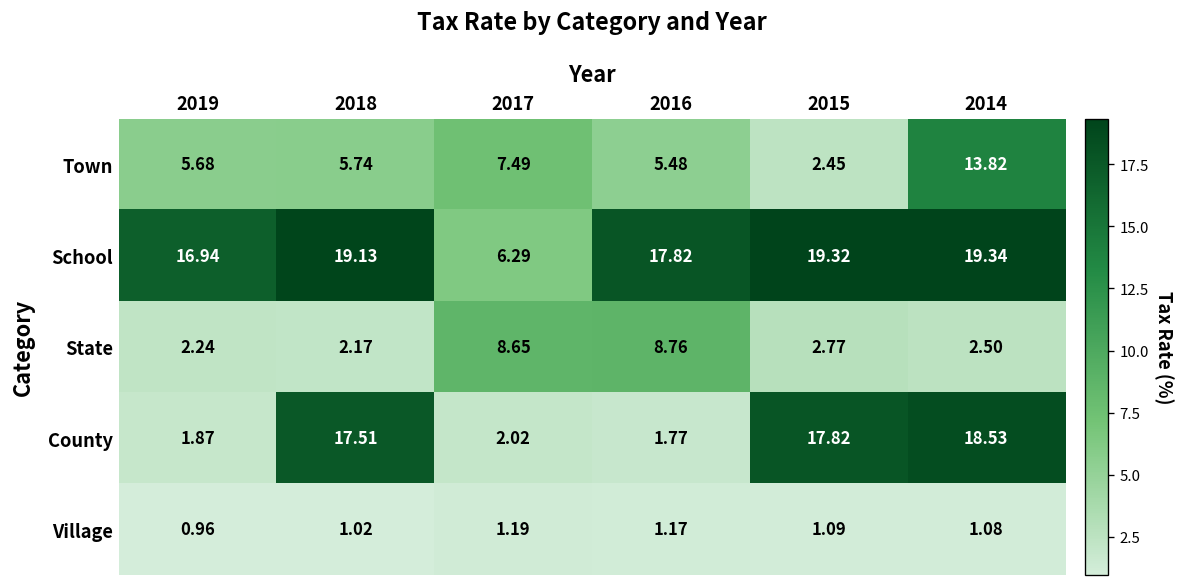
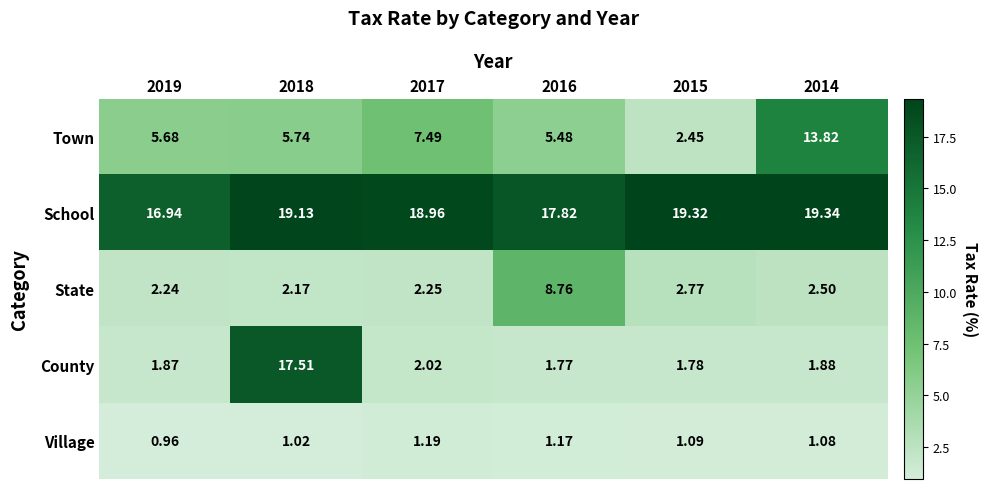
School, 2017: 6.29 -> 18.96
State, 2017: 8.65 -> 2.25
County, 2015: 17.82 -> 1.78
County, 2014: 18.53 -> 1.88
